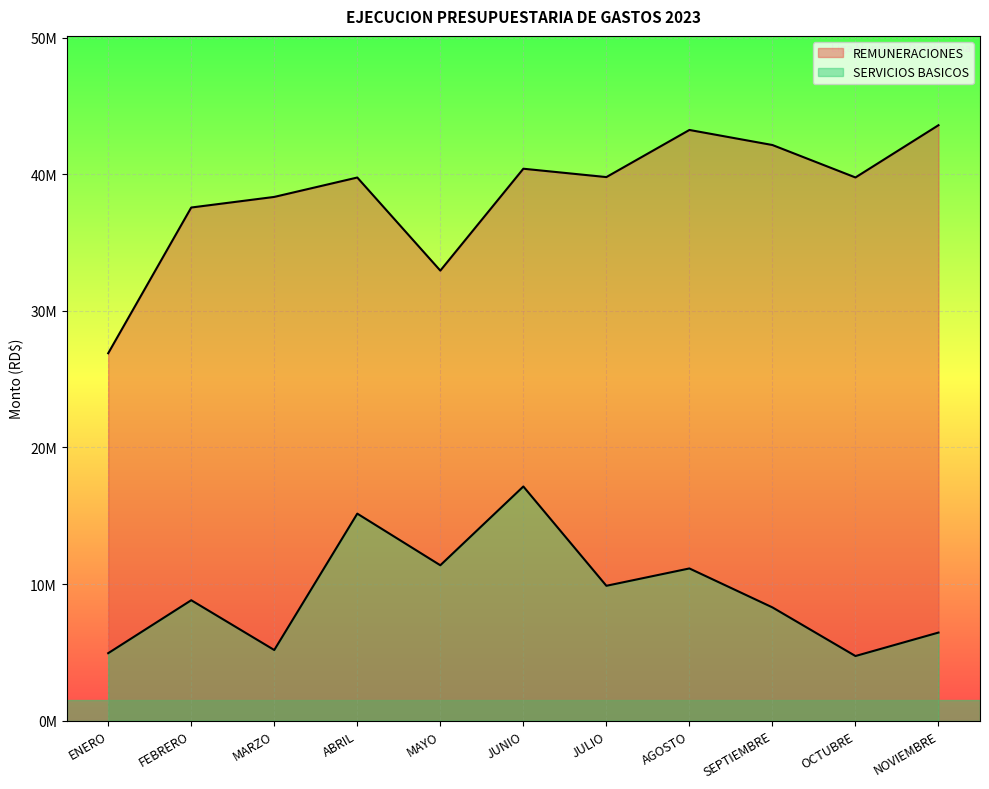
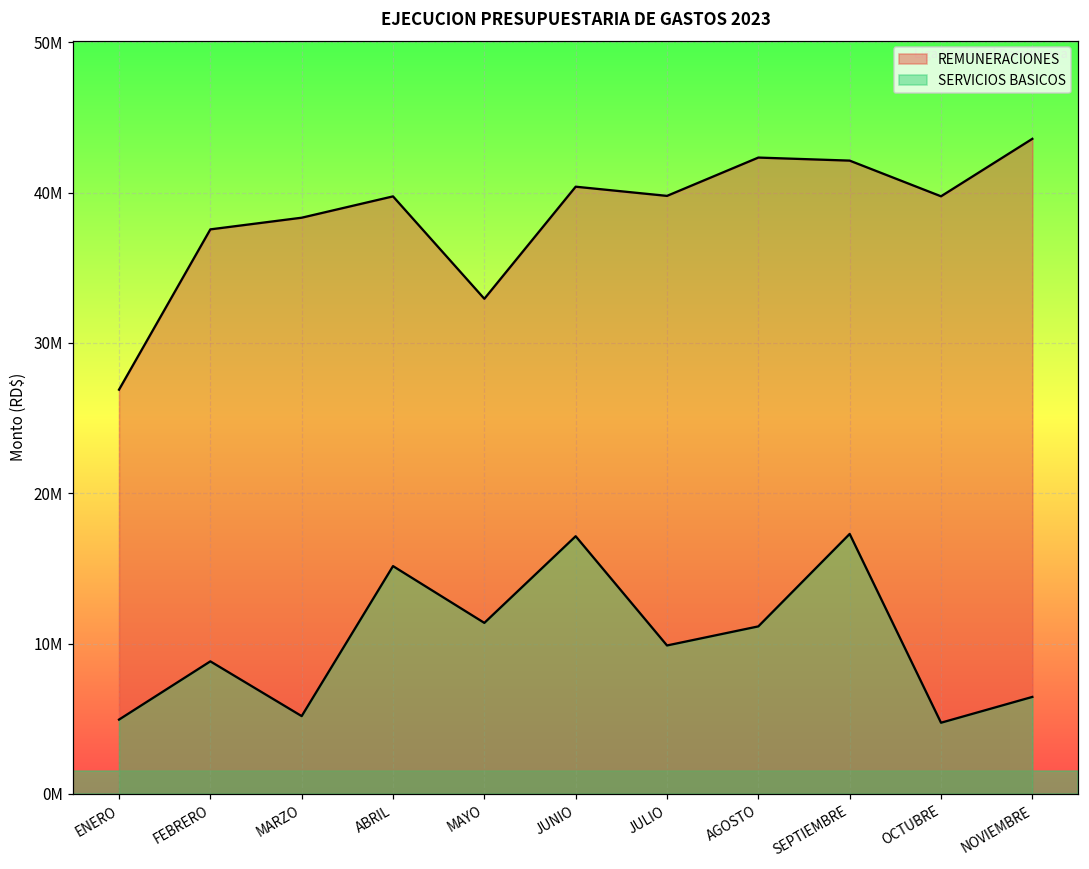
REMUNERACIONES, AGOSTO: 43200000 -> 42300000
SERVICIOS BASICOS, SEPTIEMBRE: 8300000 -> 17300000
